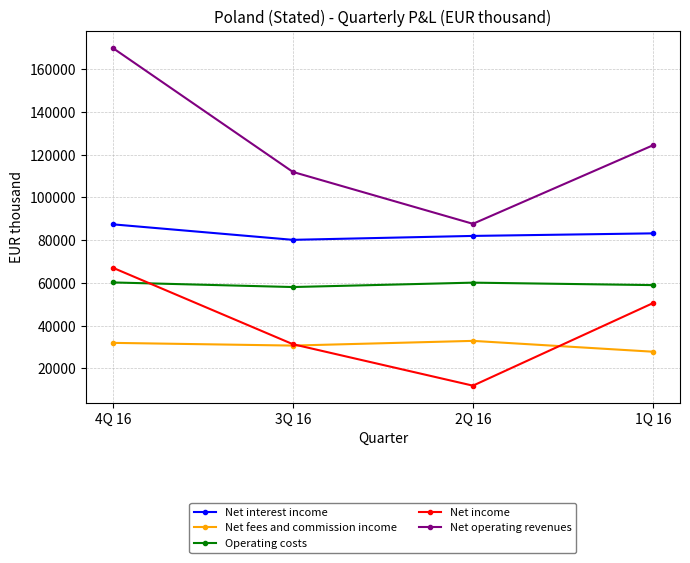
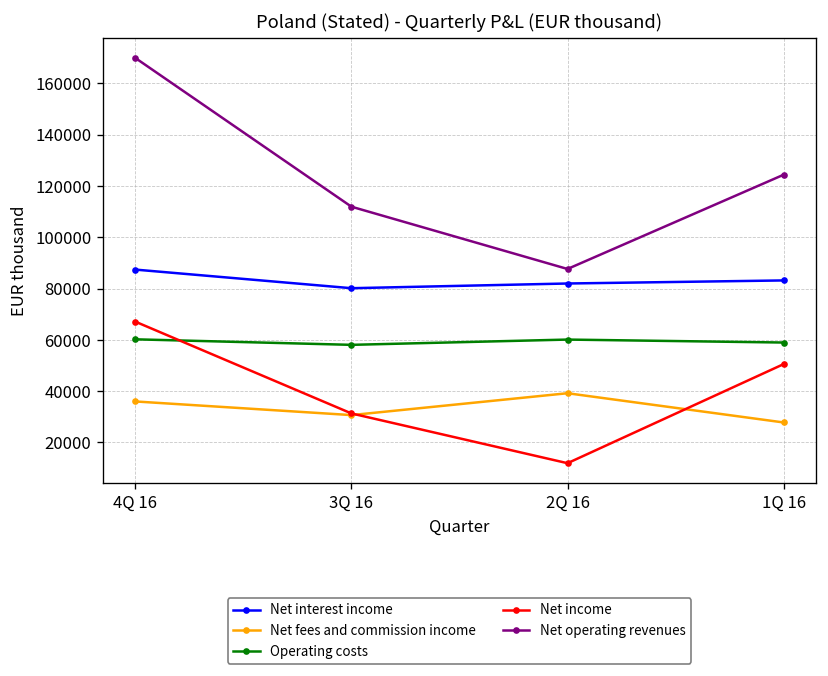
Net fees and commission income, 4Q 16: 32000 -> 36000
Net fees and commission income, 2Q 16: 33000 -> 39000
